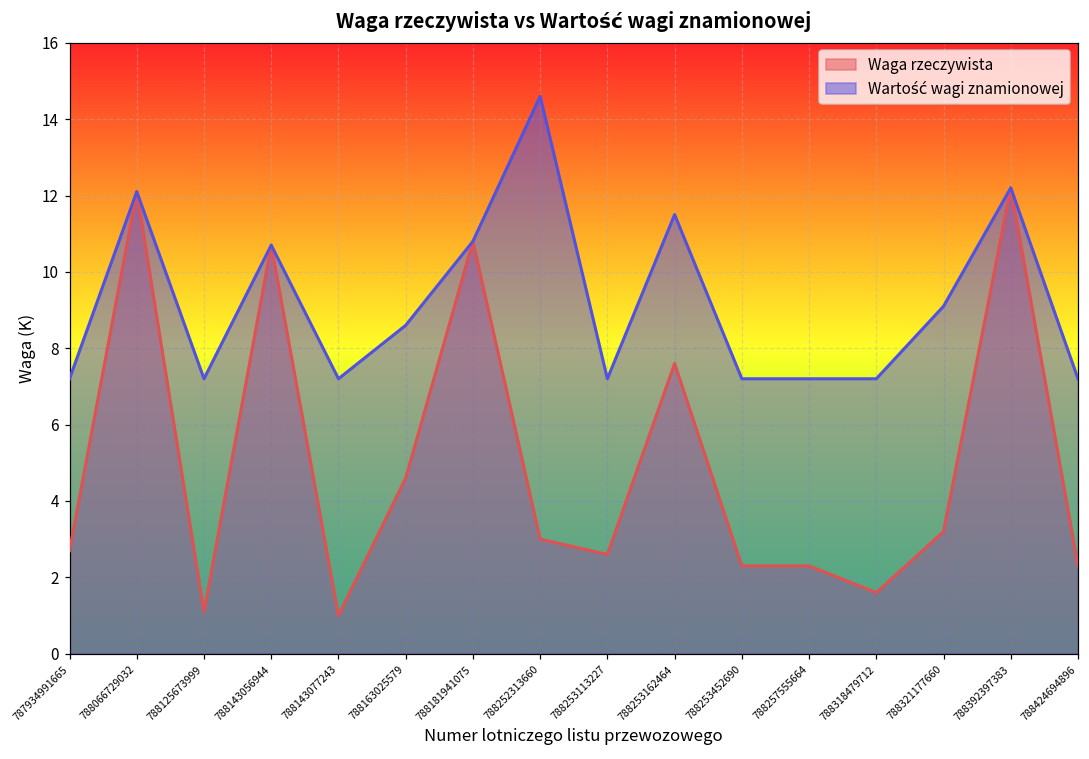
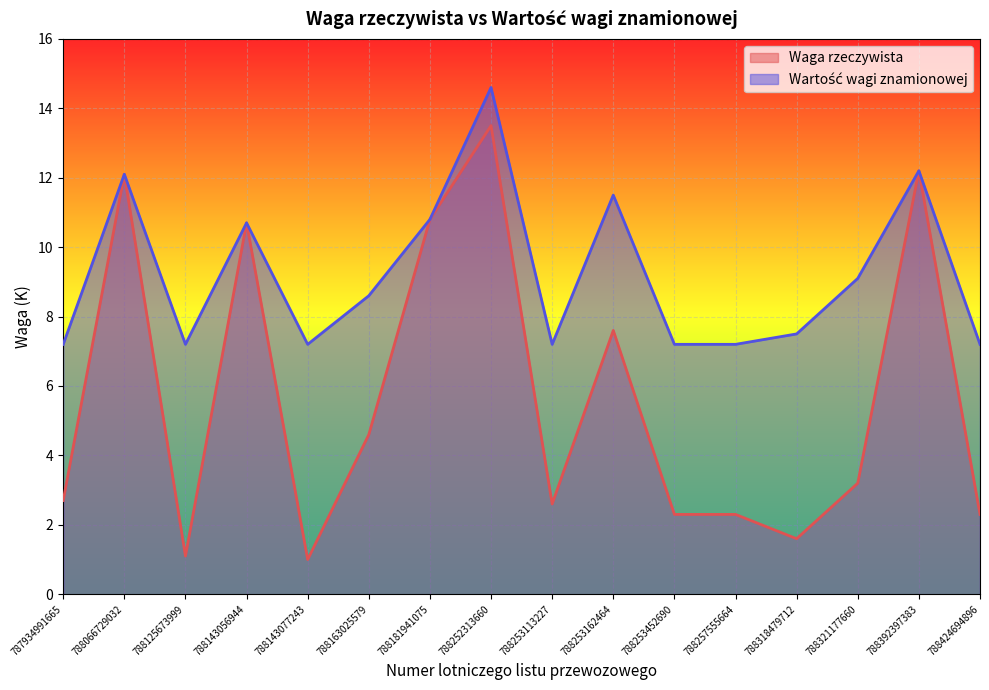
Waga rzeczywista, 788252313660: 3.0 -> 13.5
Wartość wagi znamionowej, 788318479712: 7.2 -> 7.5
